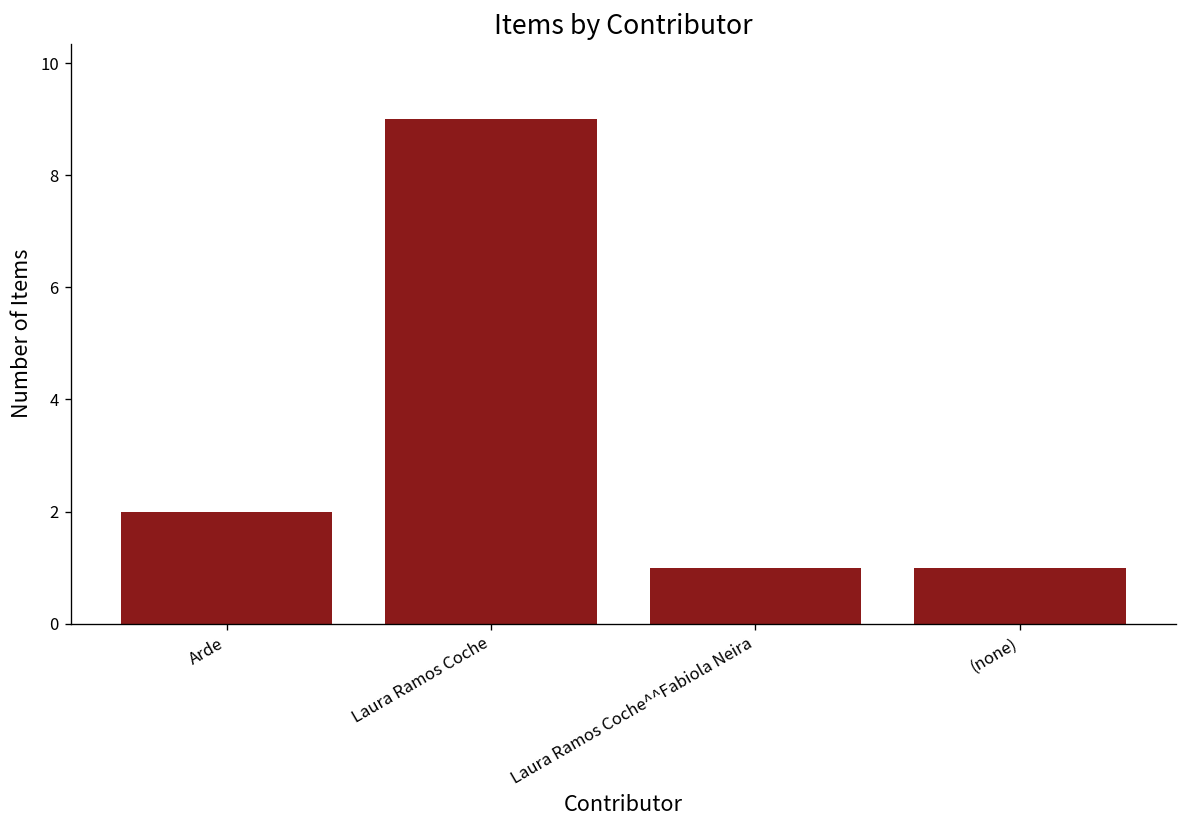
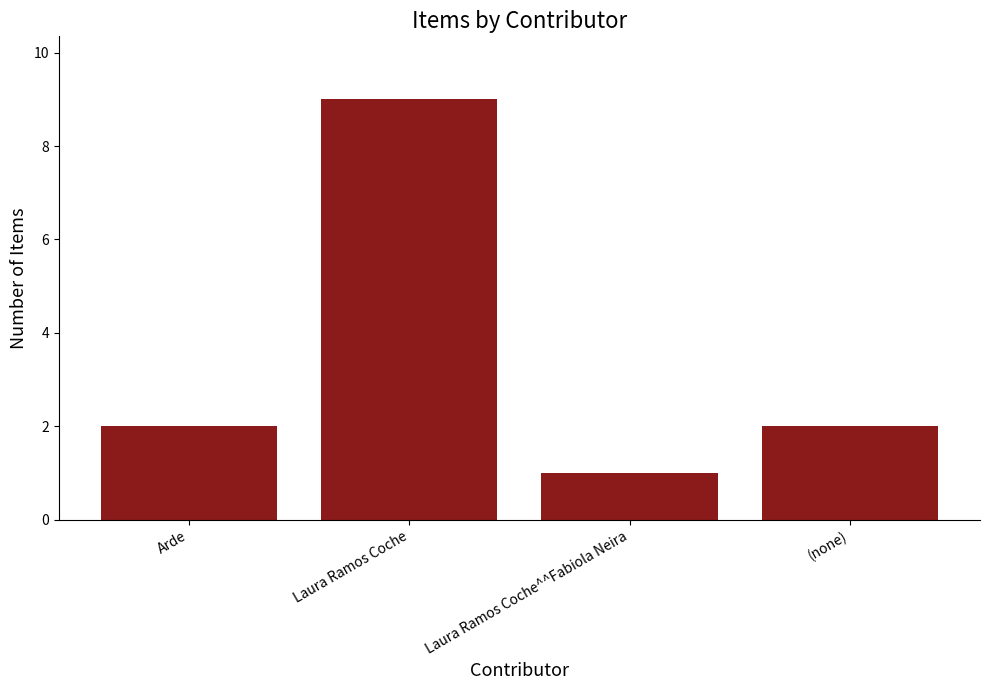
(none): 1 -> 2
